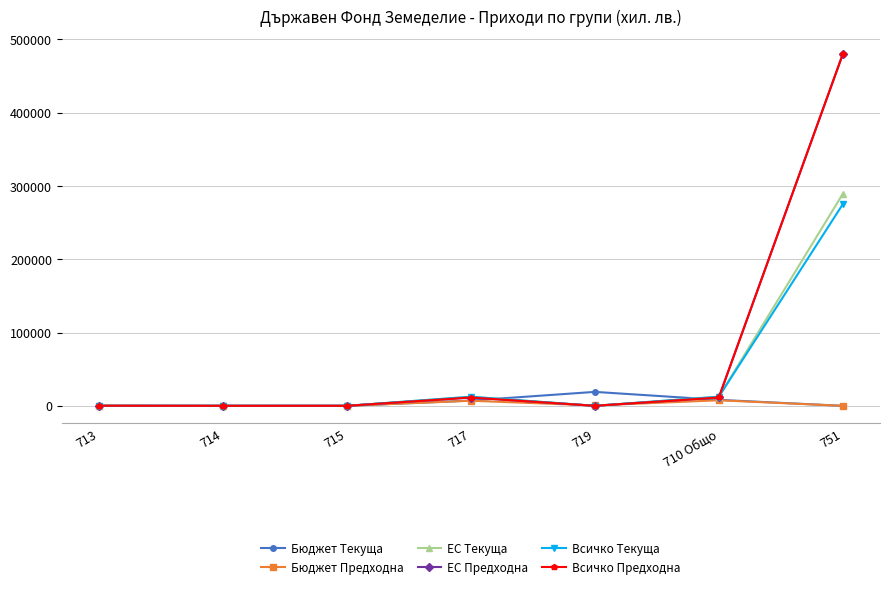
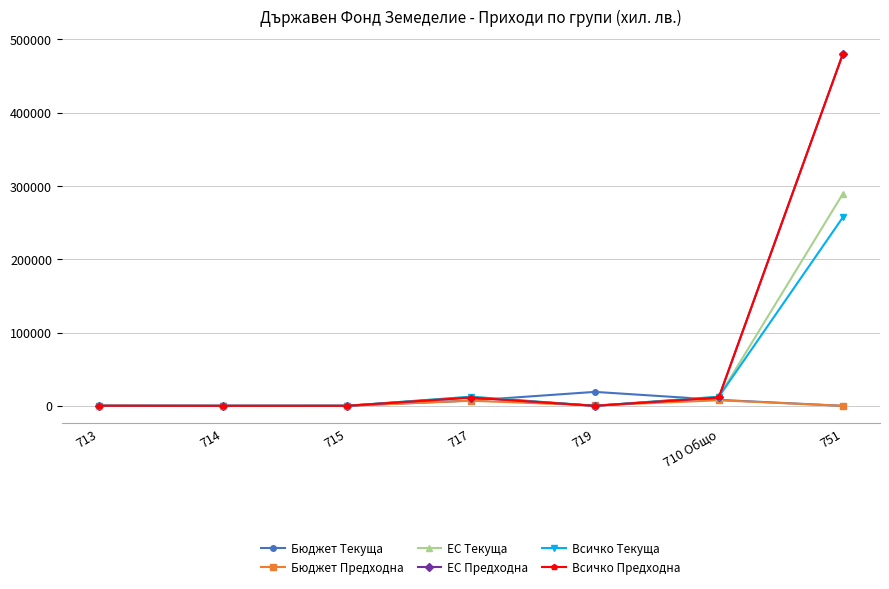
Всичко Текуща, 751: 280000 -> 260000
